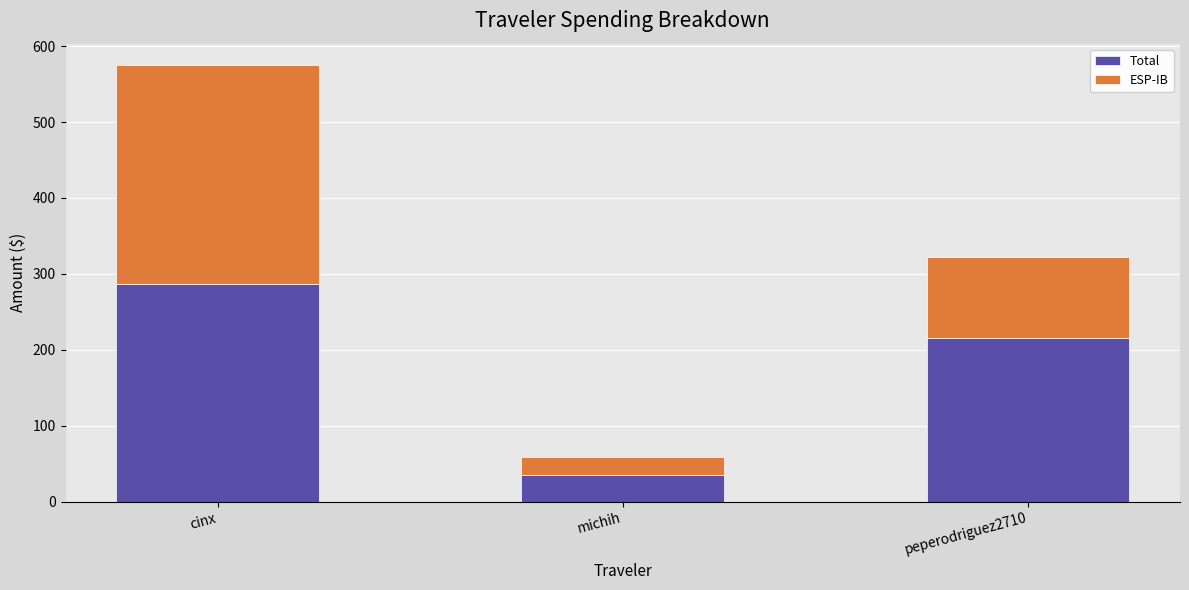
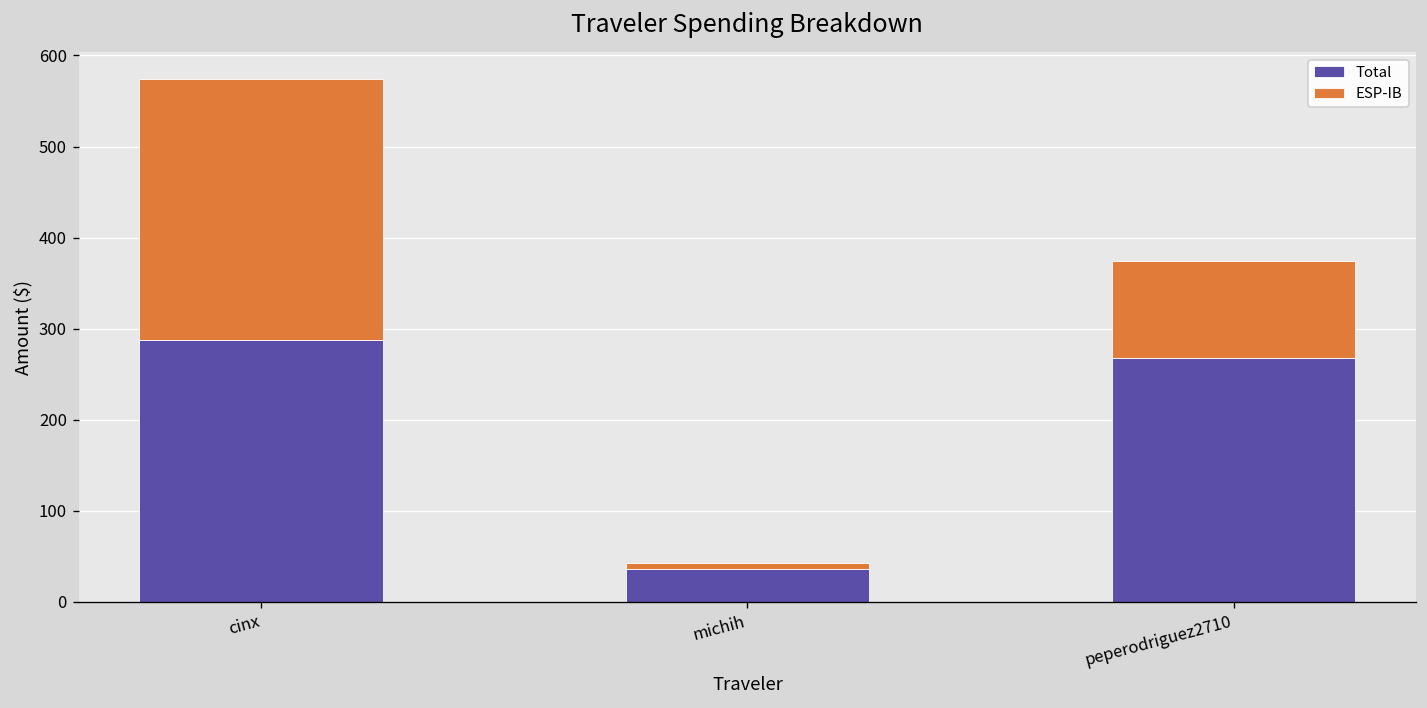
ESP-IB, michih: 20 -> 10
Total, peperodriguez2710: 220 -> 270
